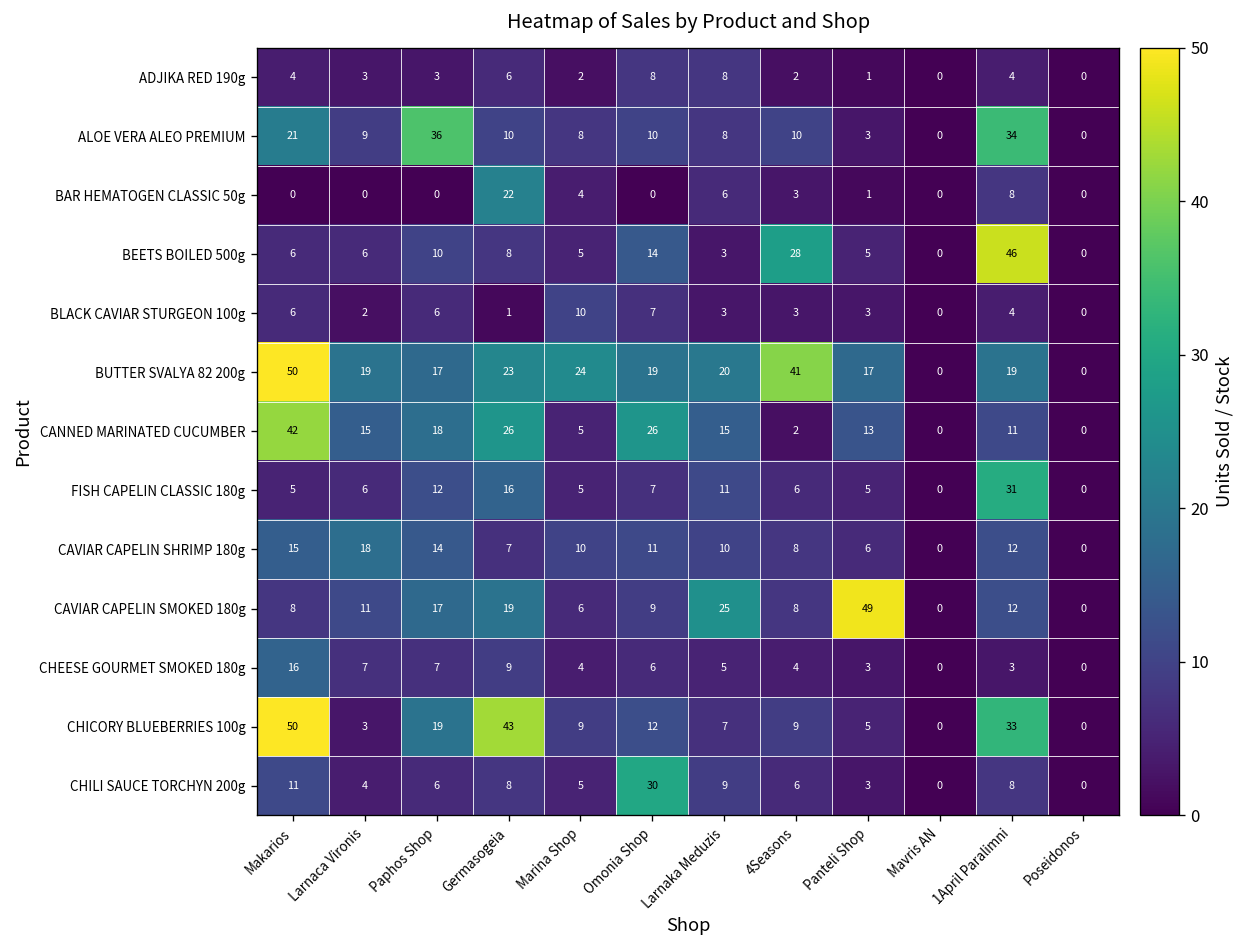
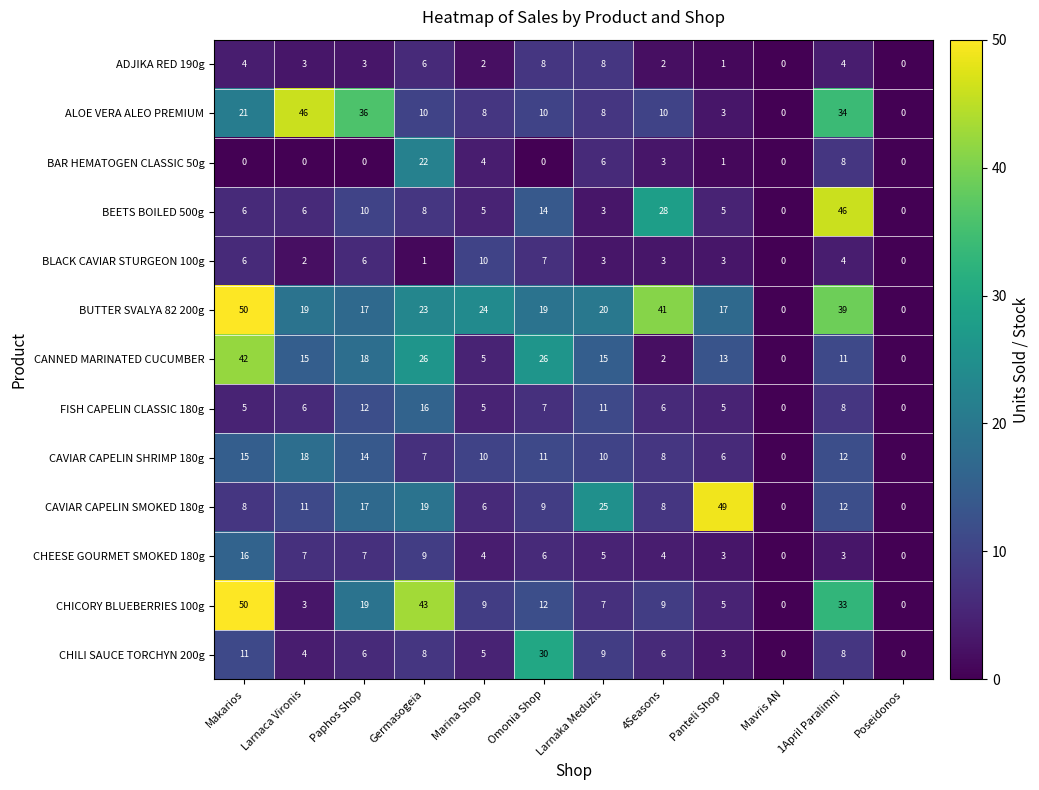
ALOE VERA ALEO PREMIUM, Larnaca Vironis: 9 -> 46
BUTTER SVALYA 82 200g, 1April Paralimni: 19 -> 39
FISH CAPELIN CLASSIC 180g, 1April Paralimni: 31 -> 8
